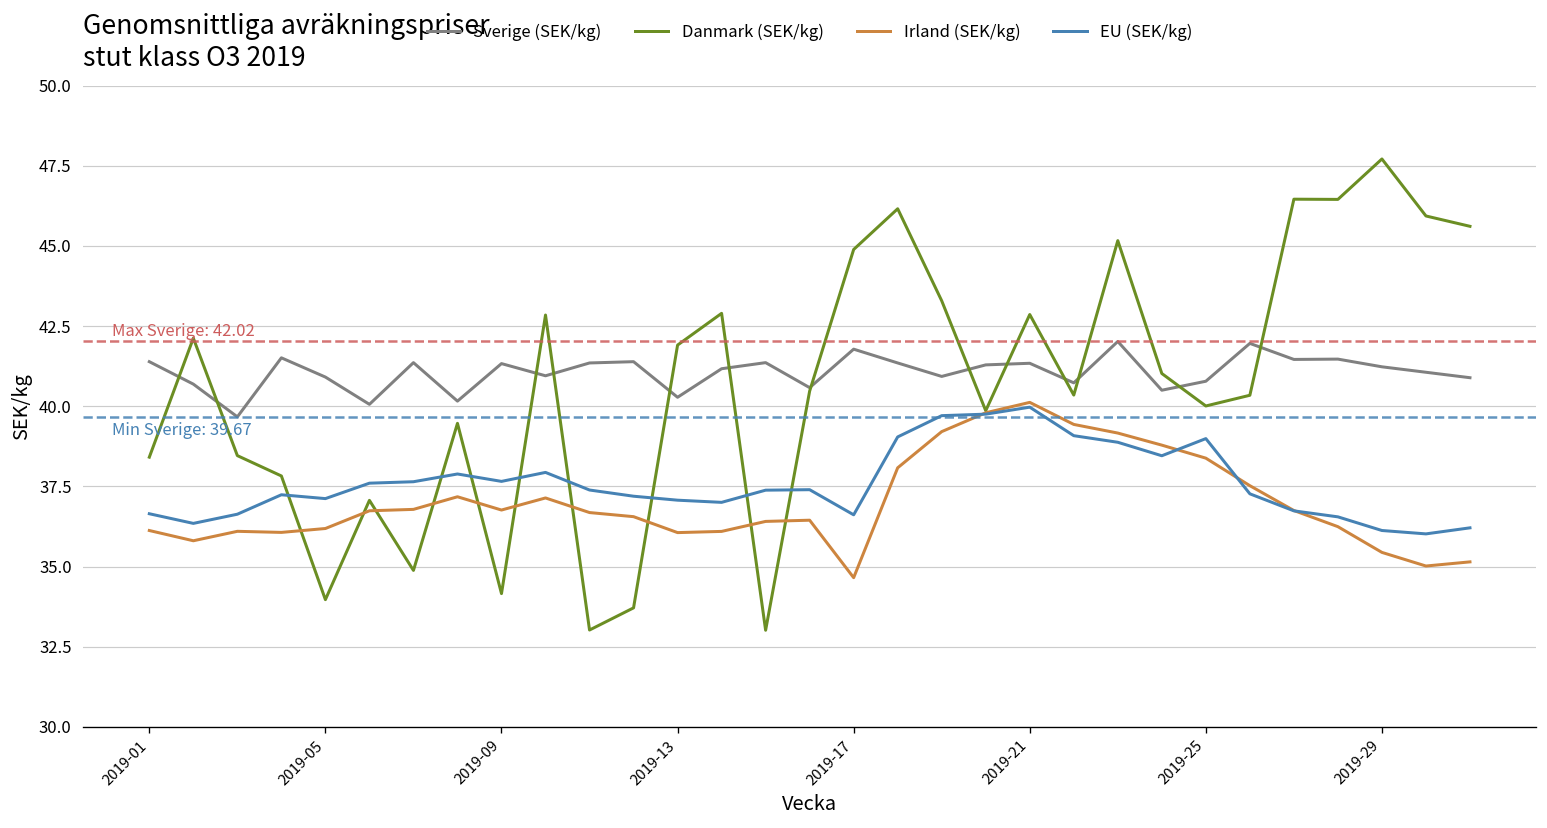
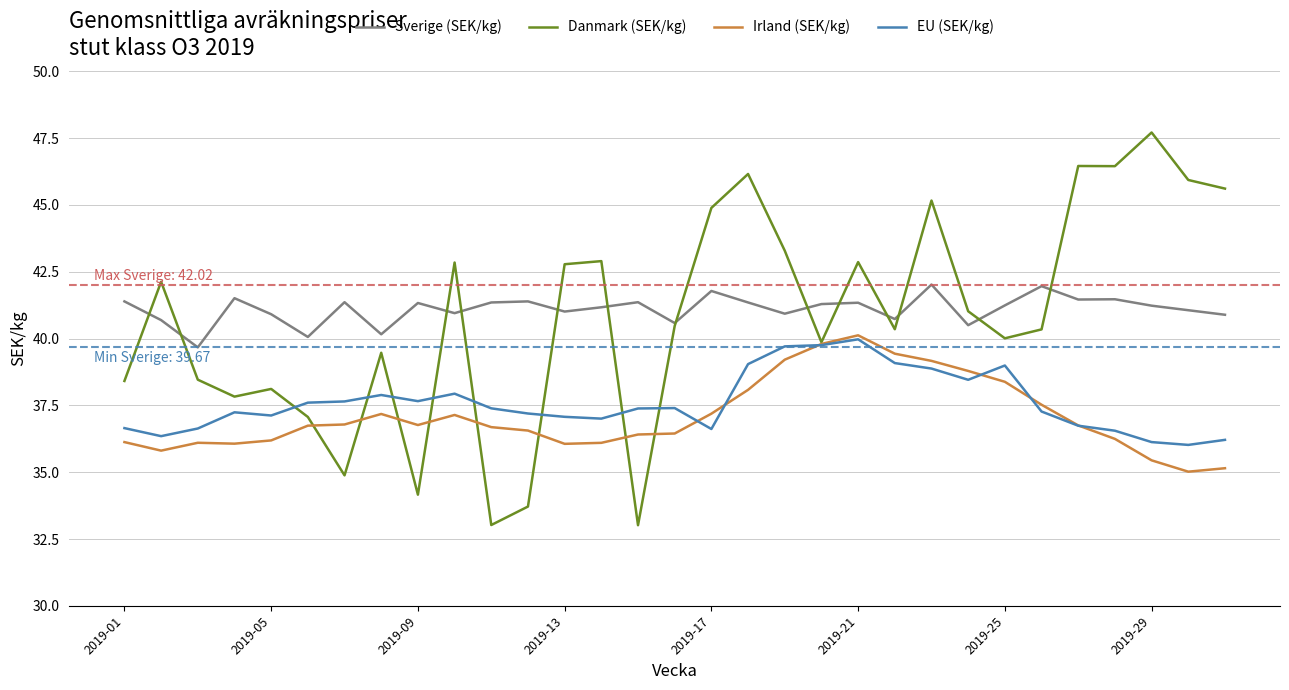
Danmark (SEK/kg), 2019-05: 34.0 -> 38.1
Sverige (SEK/kg), 2019-13: 40.3 -> 41.0
Danmark (SEK/kg), 2019-13: 41.9 -> 42.8
Irland (SEK/kg), 2019-17: 34.7 -> 37.2
Sverige (SEK/kg), 2019-25: 40.8 -> 41.2
